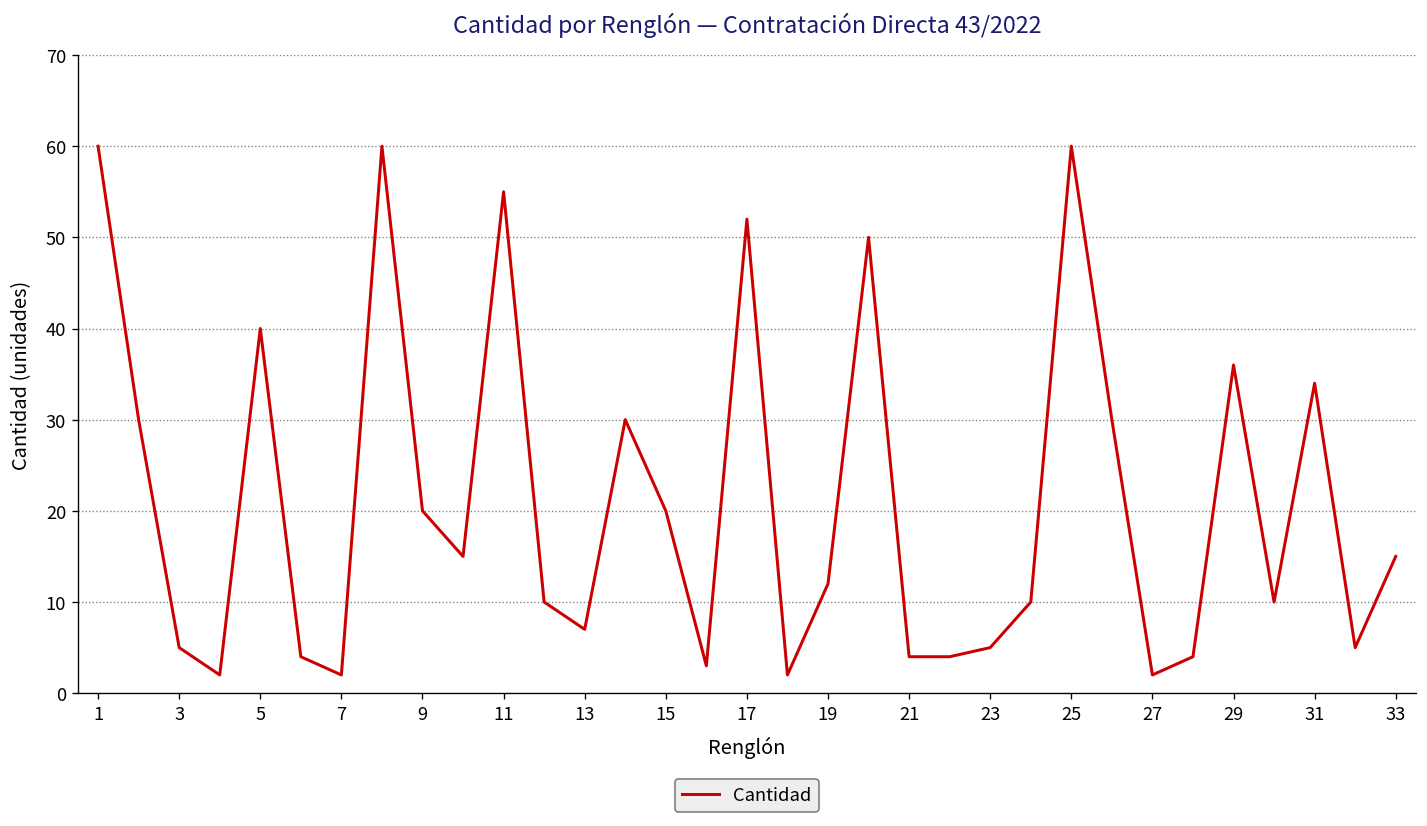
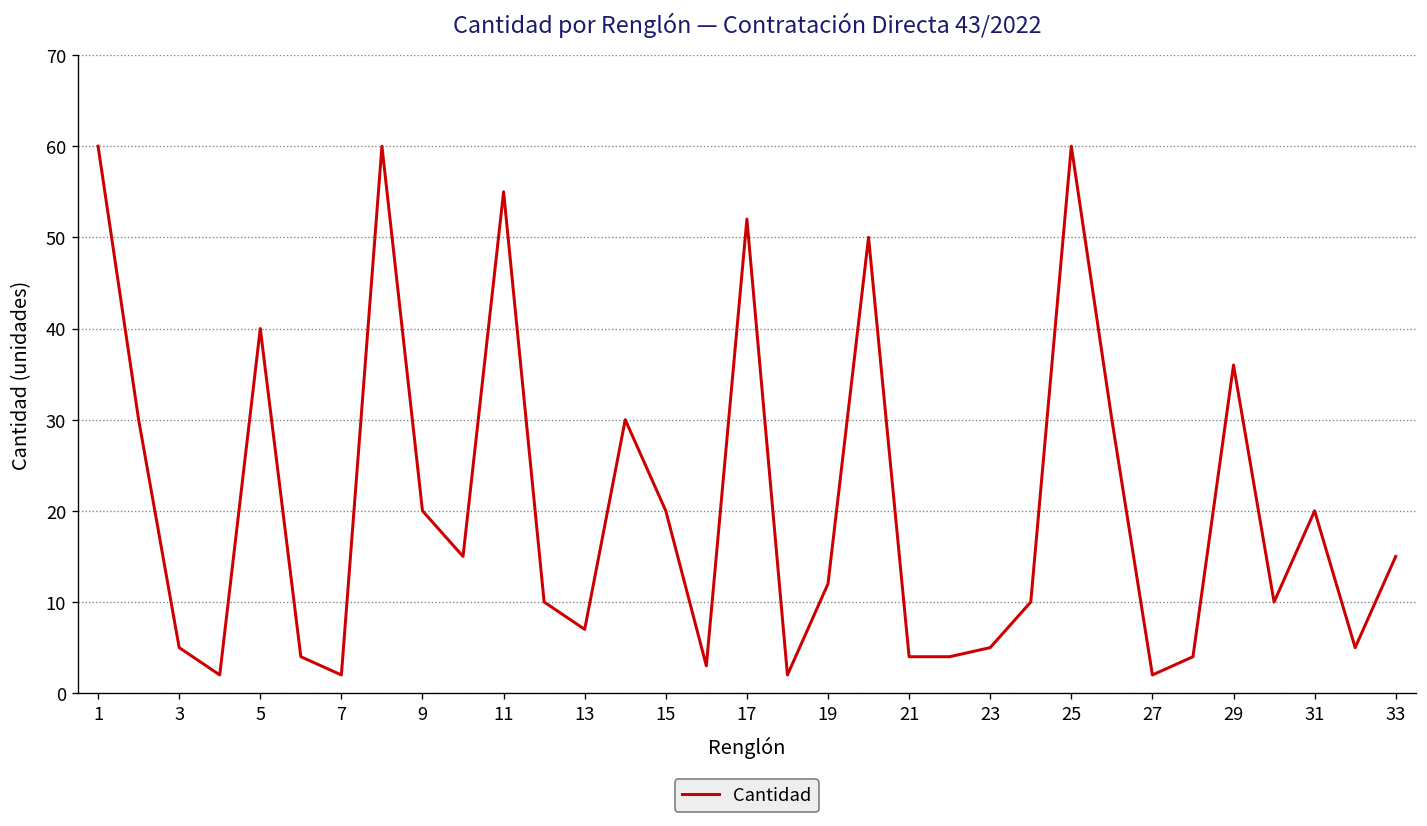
31: 34 -> 20
